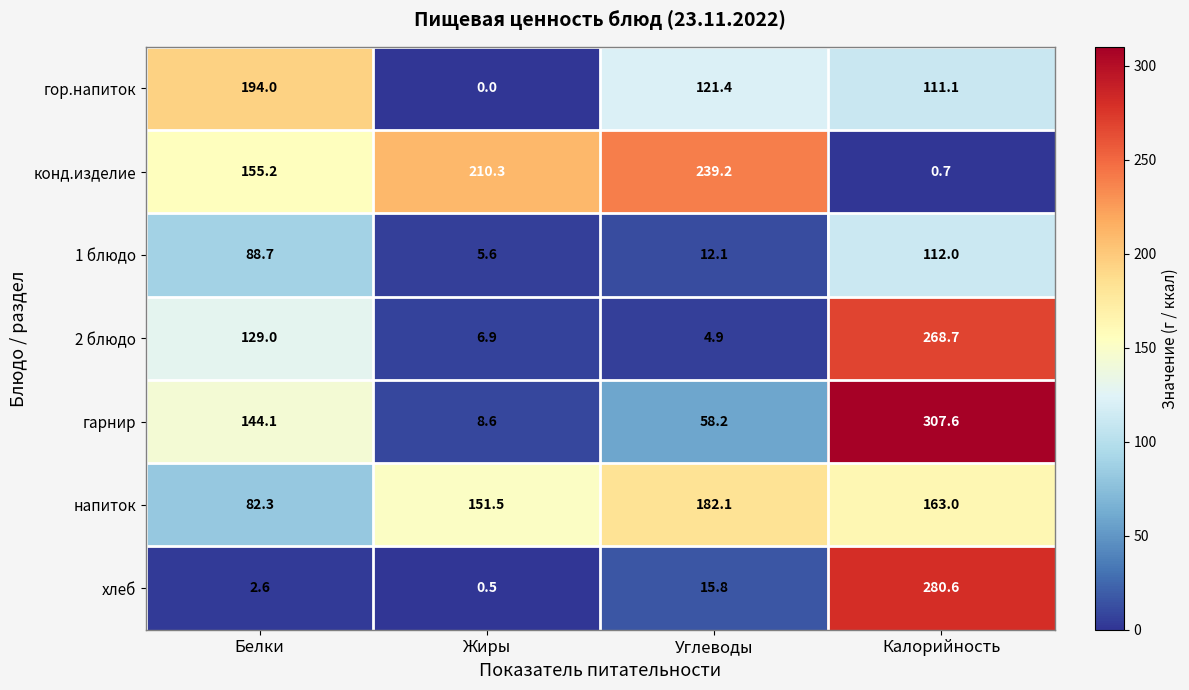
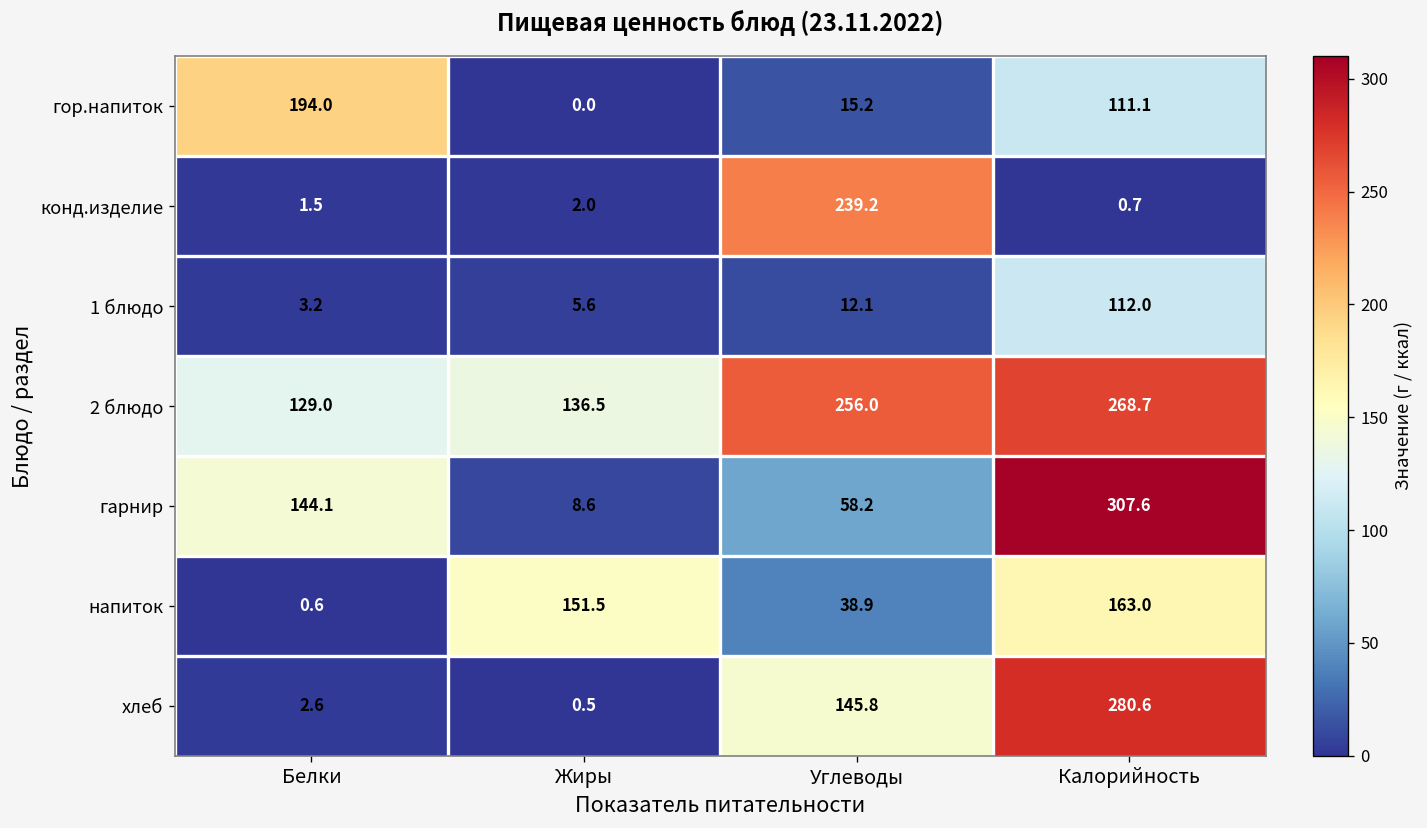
гор.напиток, Углеводы: 121.4 -> 15.2
конд.изделие, Белки: 155.2 -> 1.5
конд.изделие, Жиры: 210.3 -> 2.0
1 блюдо, Белки: 88.7 -> 3.2
2 блюдо, Жиры: 6.9 -> 136.5
2 блюдо, Углеводы: 4.9 -> 256.0
напиток, Белки: 82.3 -> 0.6
напиток, Углеводы: 182.1 -> 38.9
хлеб, Углеводы: 15.8 -> 145.8
